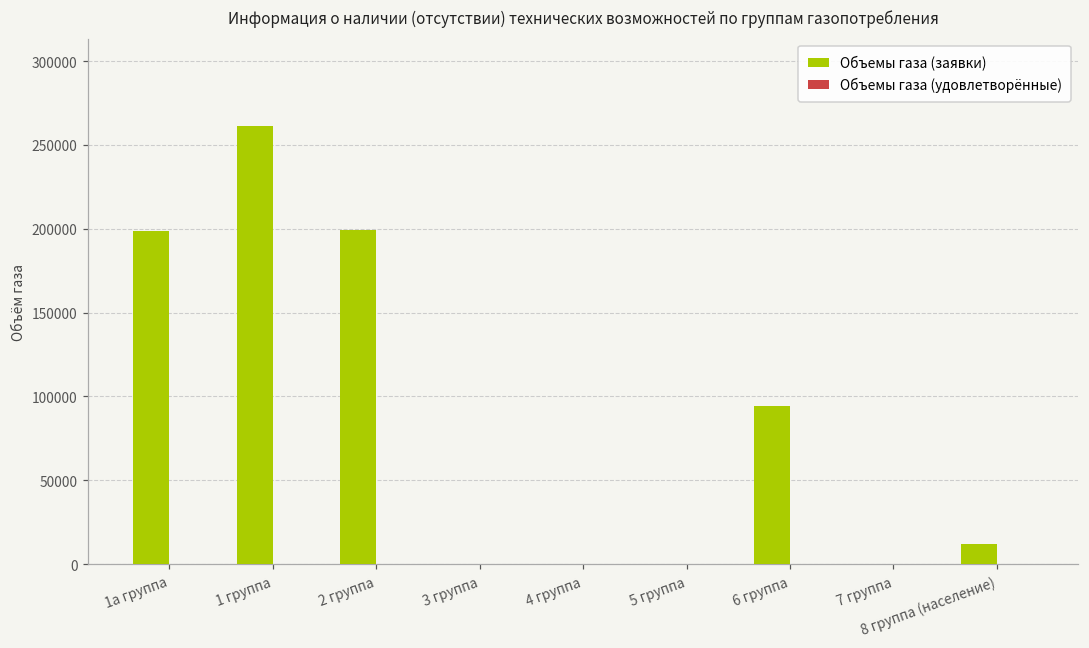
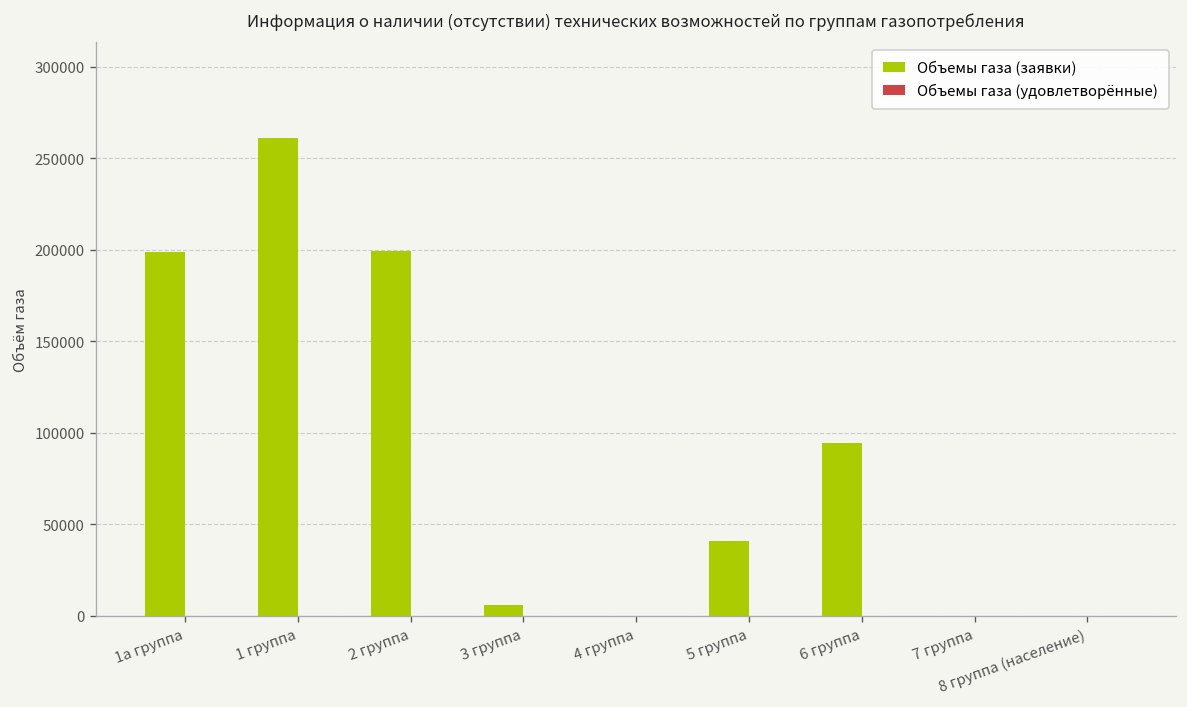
Объемы газа (заявки), 3 группа: 0 -> 6000
Объемы газа (заявки), 5 группа: 0 -> 41000
Объемы газа (заявки), 8 группа (население): 12000 -> 0
